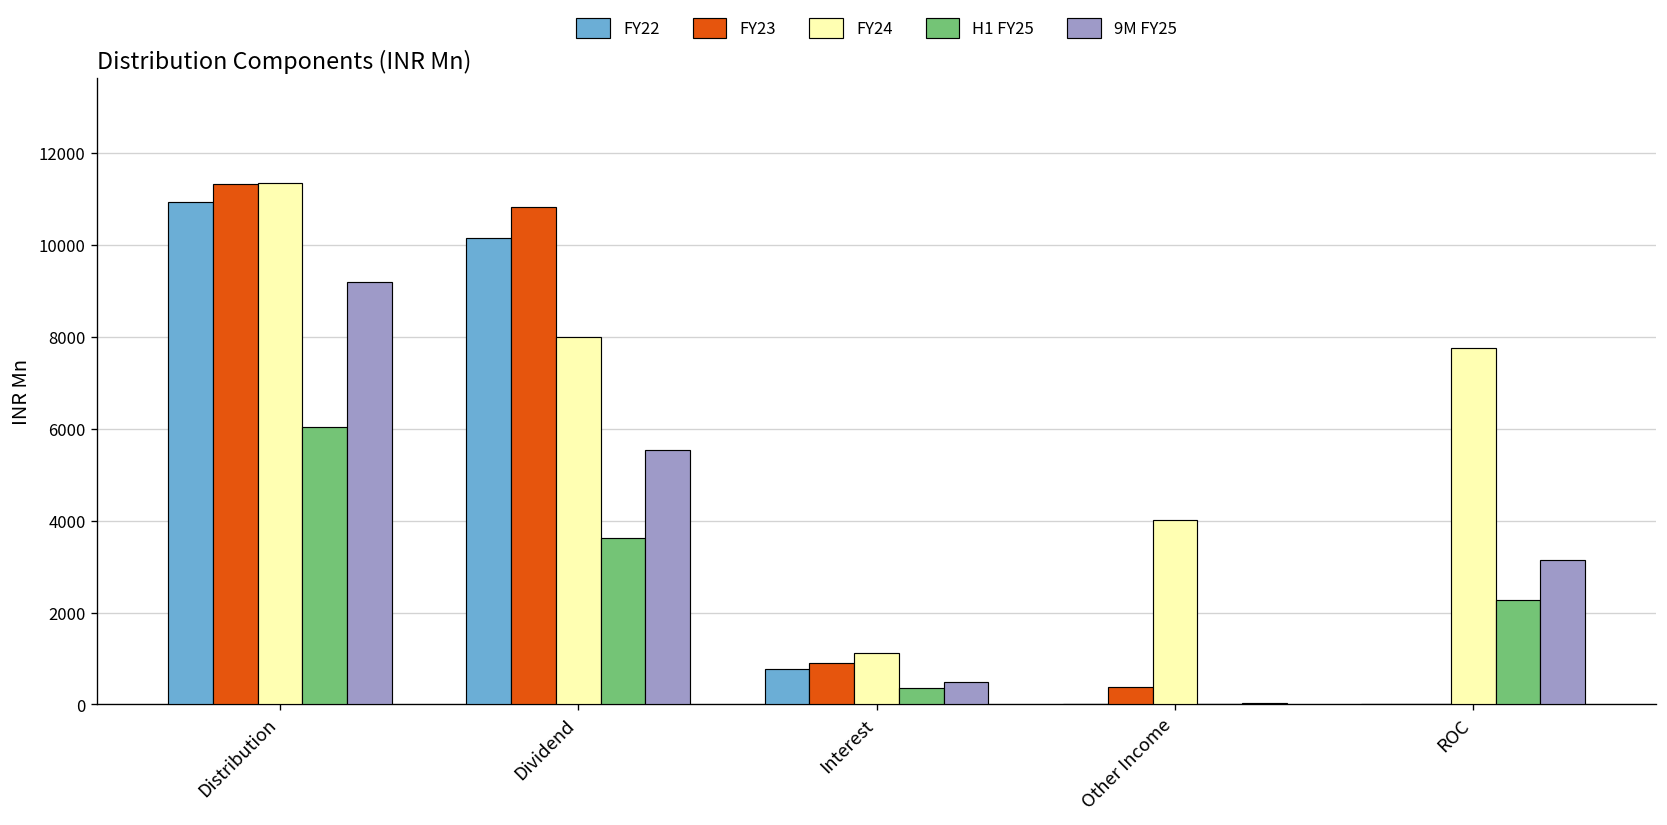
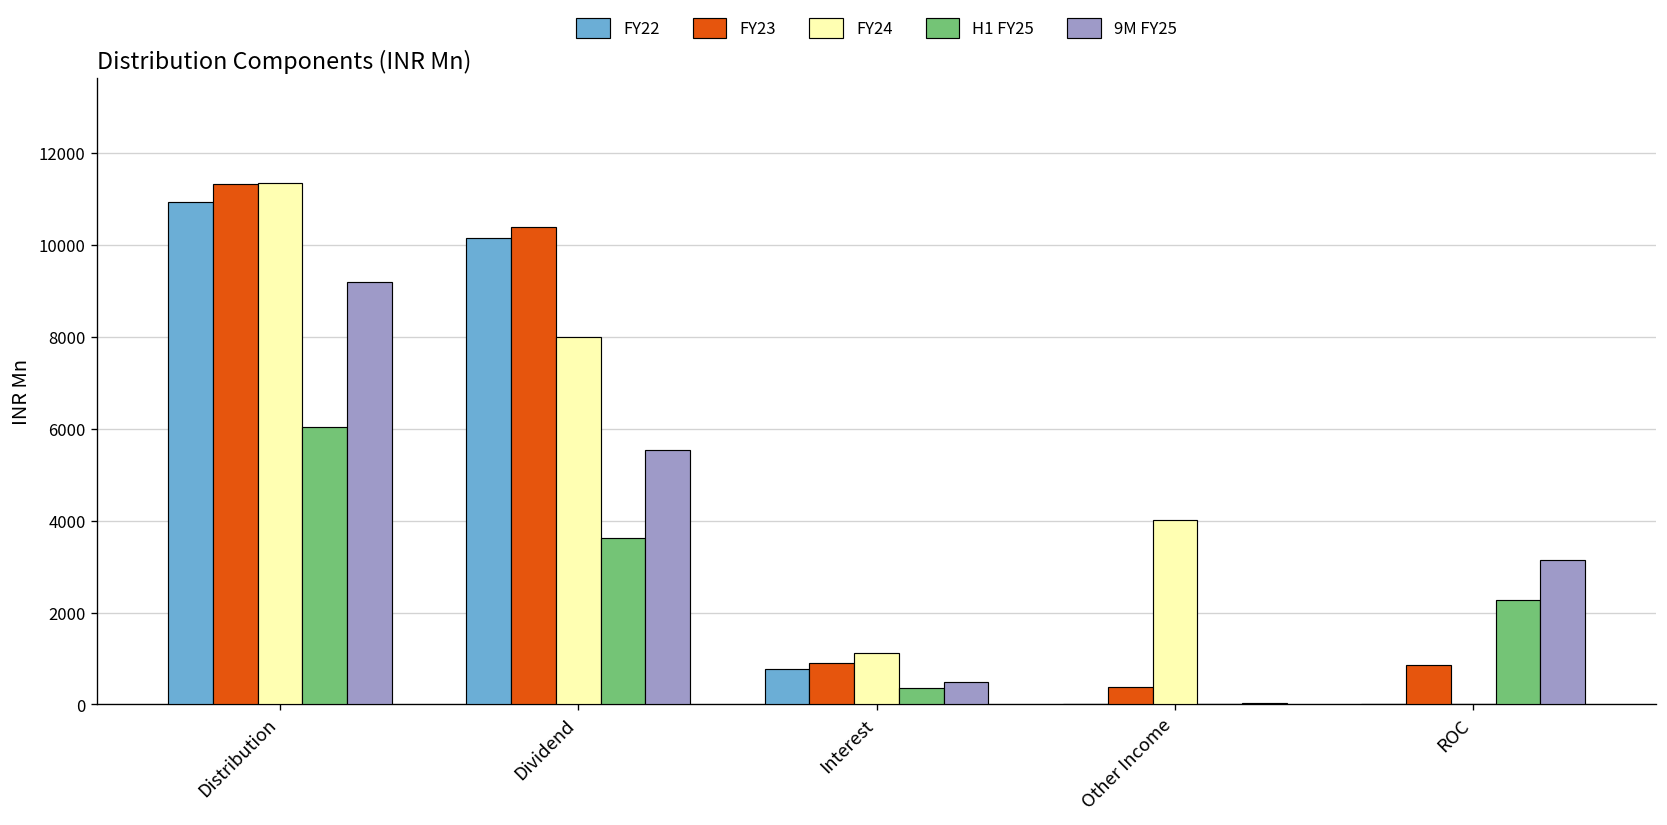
FY23, Dividend: 10800 -> 10400
FY23, ROC: 0 -> 900
FY24, ROC: 7800 -> 0
